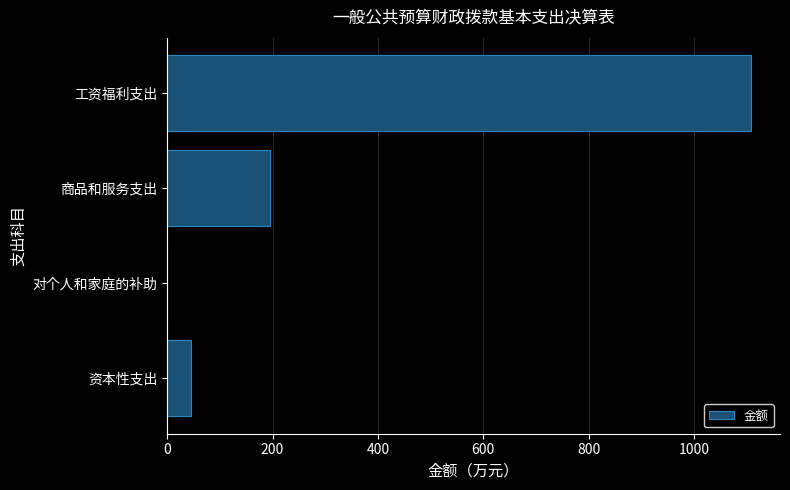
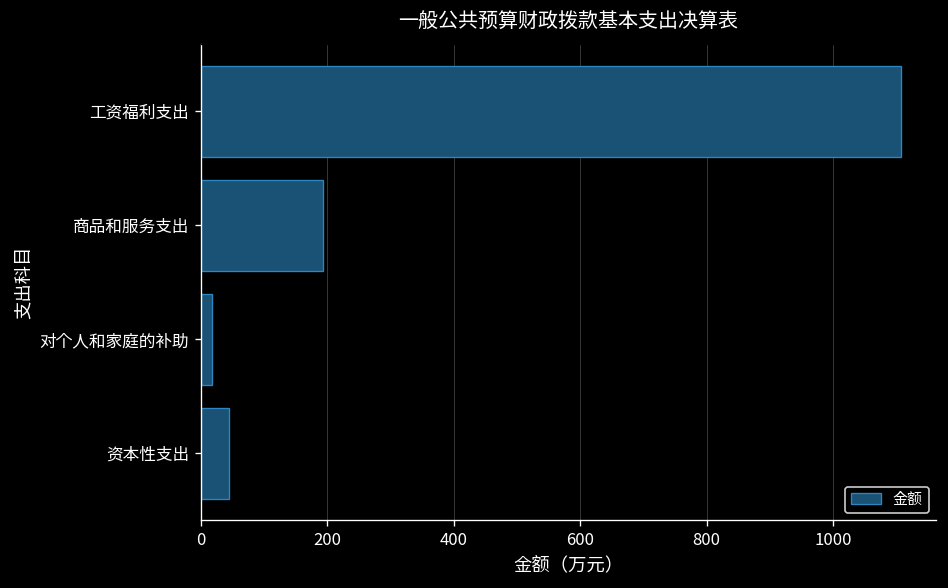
对个人和家庭的补助: 0 -> 20
